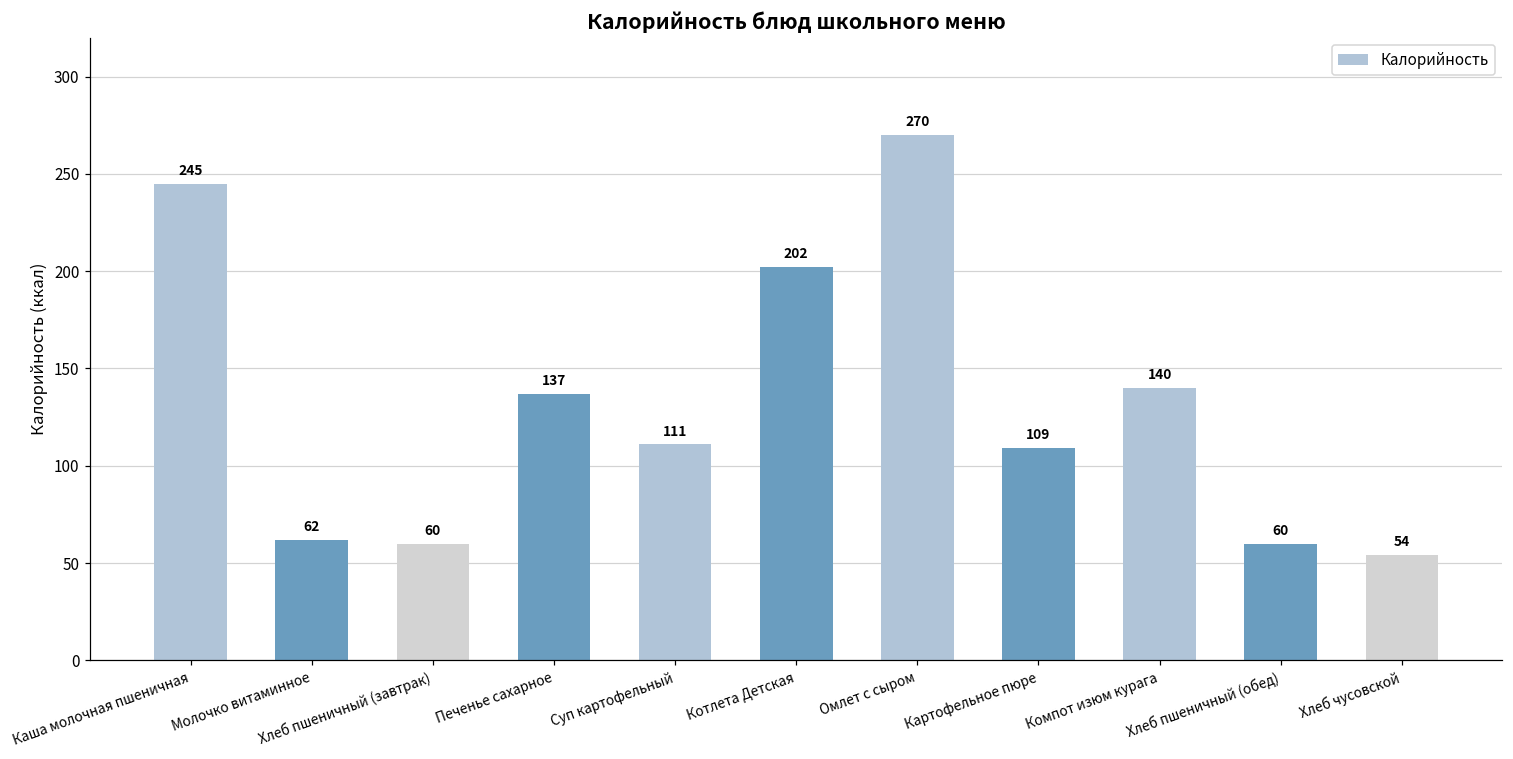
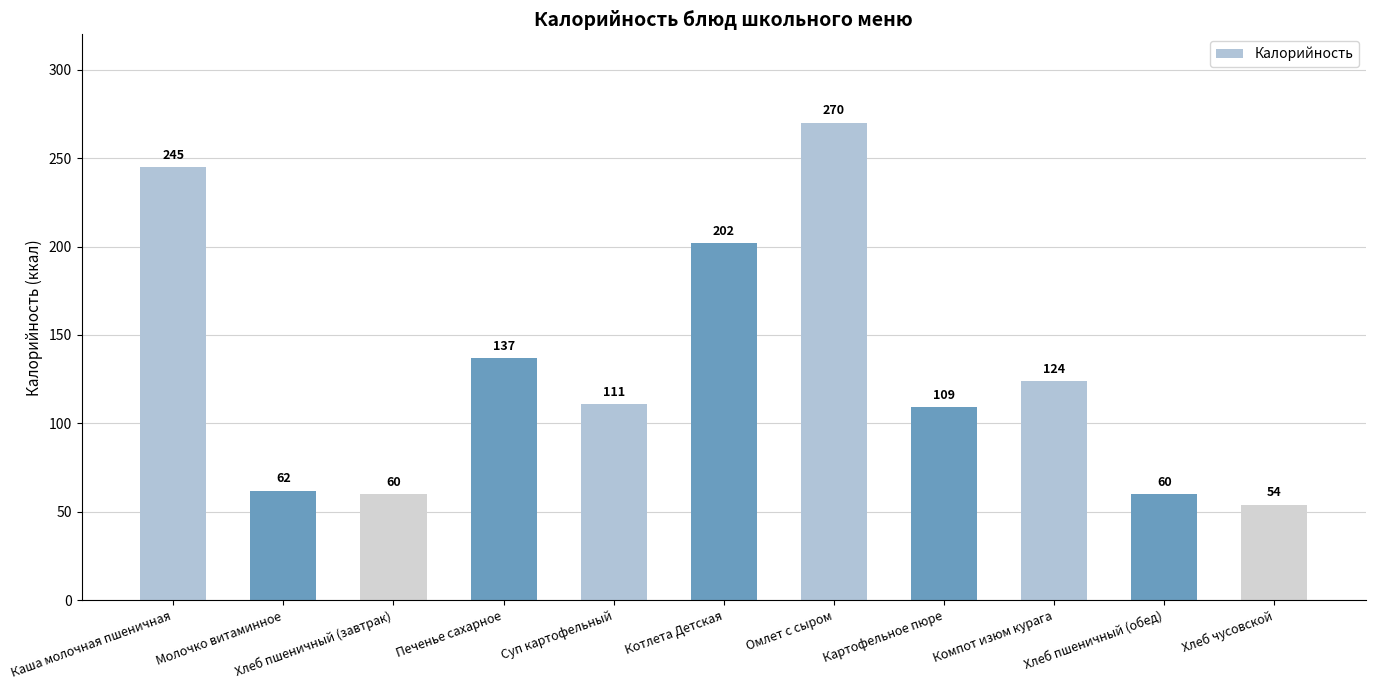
Компот изюм курага: 140 -> 124
